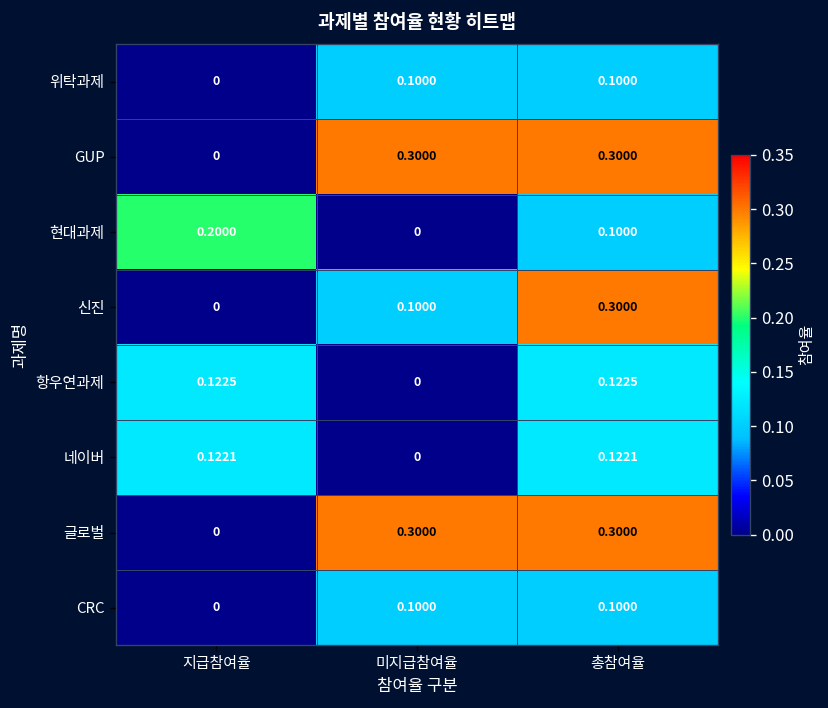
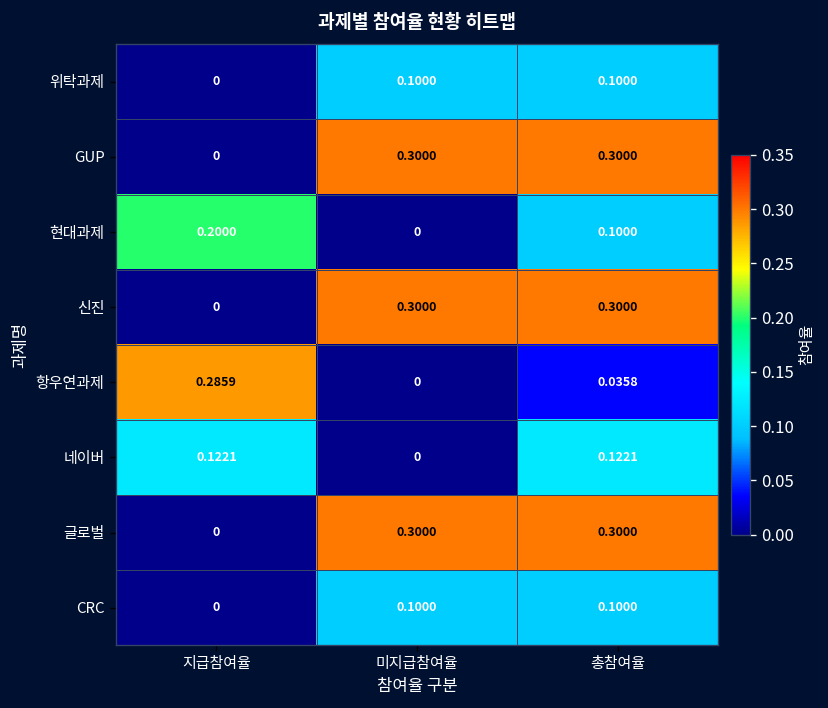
신진, 미지급참여율: 0.1000 -> 0.3000
항우연과제, 지급참여율: 0.1225 -> 0.2859
항우연과제, 총참여율: 0.1225 -> 0.0358
